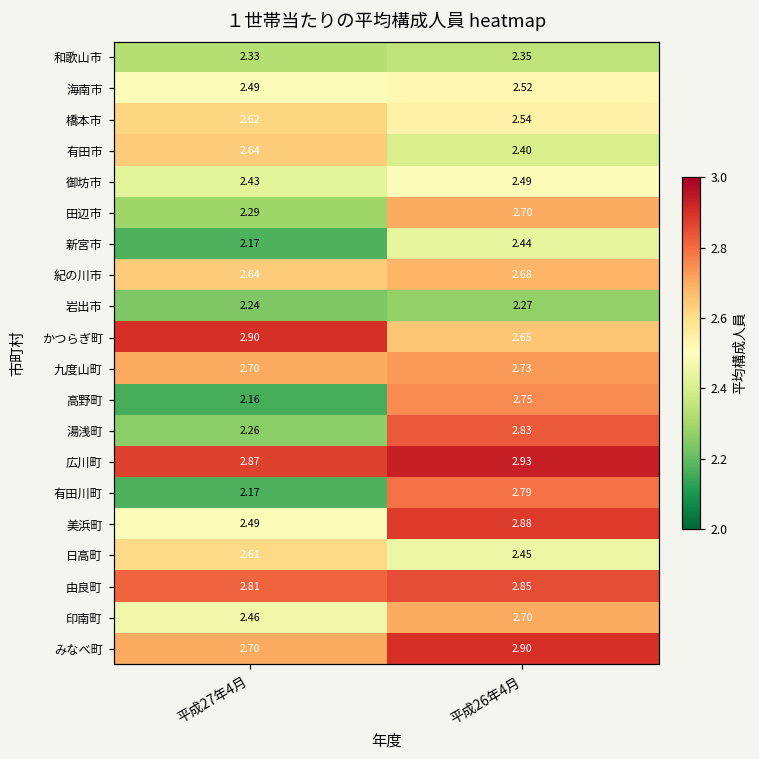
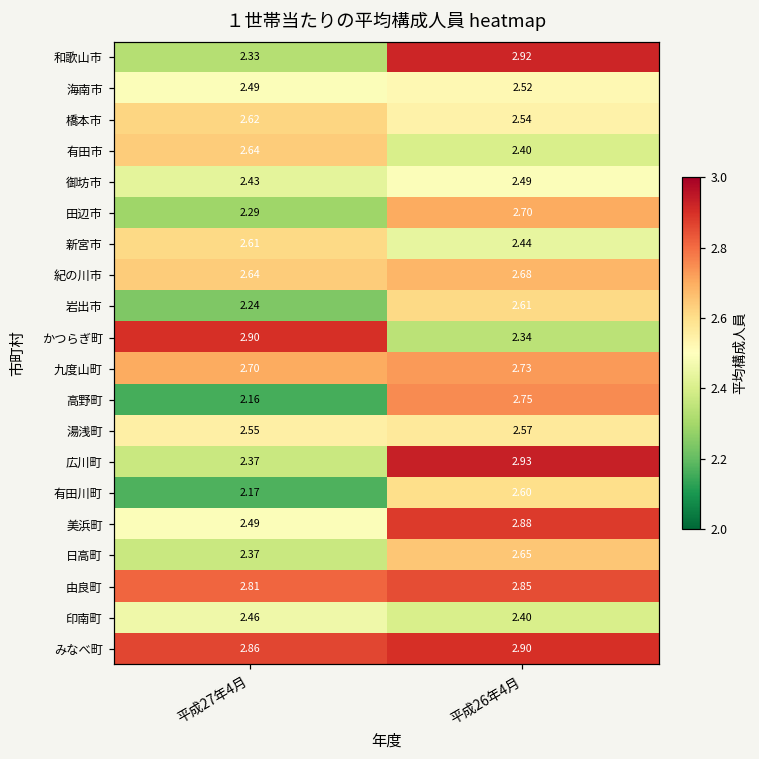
和歌山市, 平成26年4月: 2.35 -> 2.92
新宮市, 平成27年4月: 2.17 -> 2.61
岩出市, 平成26年4月: 2.27 -> 2.61
かつらぎ町, 平成26年4月: 2.65 -> 2.34
湯浅町, 平成27年4月: 2.26 -> 2.55
湯浅町, 平成26年4月: 2.83 -> 2.57
広川町, 平成27年4月: 2.87 -> 2.37
有田川町, 平成26年4月: 2.79 -> 2.60
日高町, 平成27年4月: 2.61 -> 2.37
日高町, 平成26年4月: 2.45 -> 2.65
印南町, 平成26年4月: 2.70 -> 2.40
みなべ町, 平成27年4月: 2.70 -> 2.86
